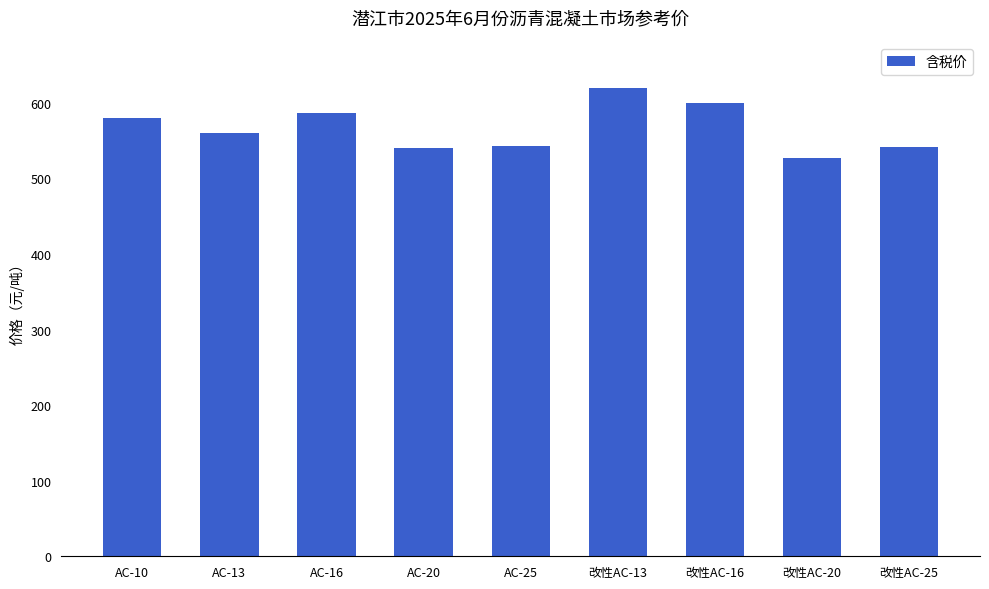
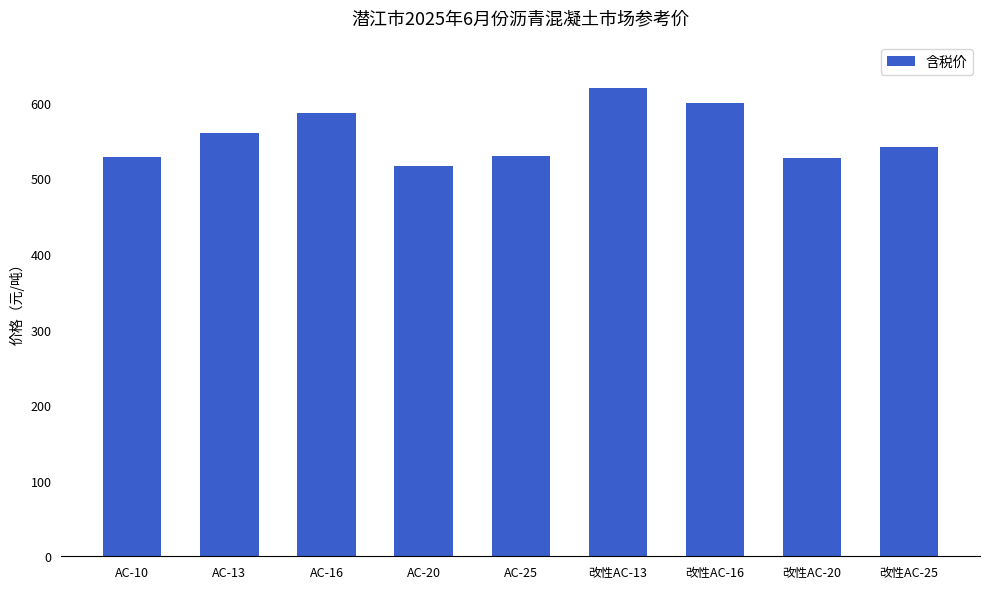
AC-10: 580 -> 530
AC-20: 540 -> 520
AC-25: 540 -> 530
